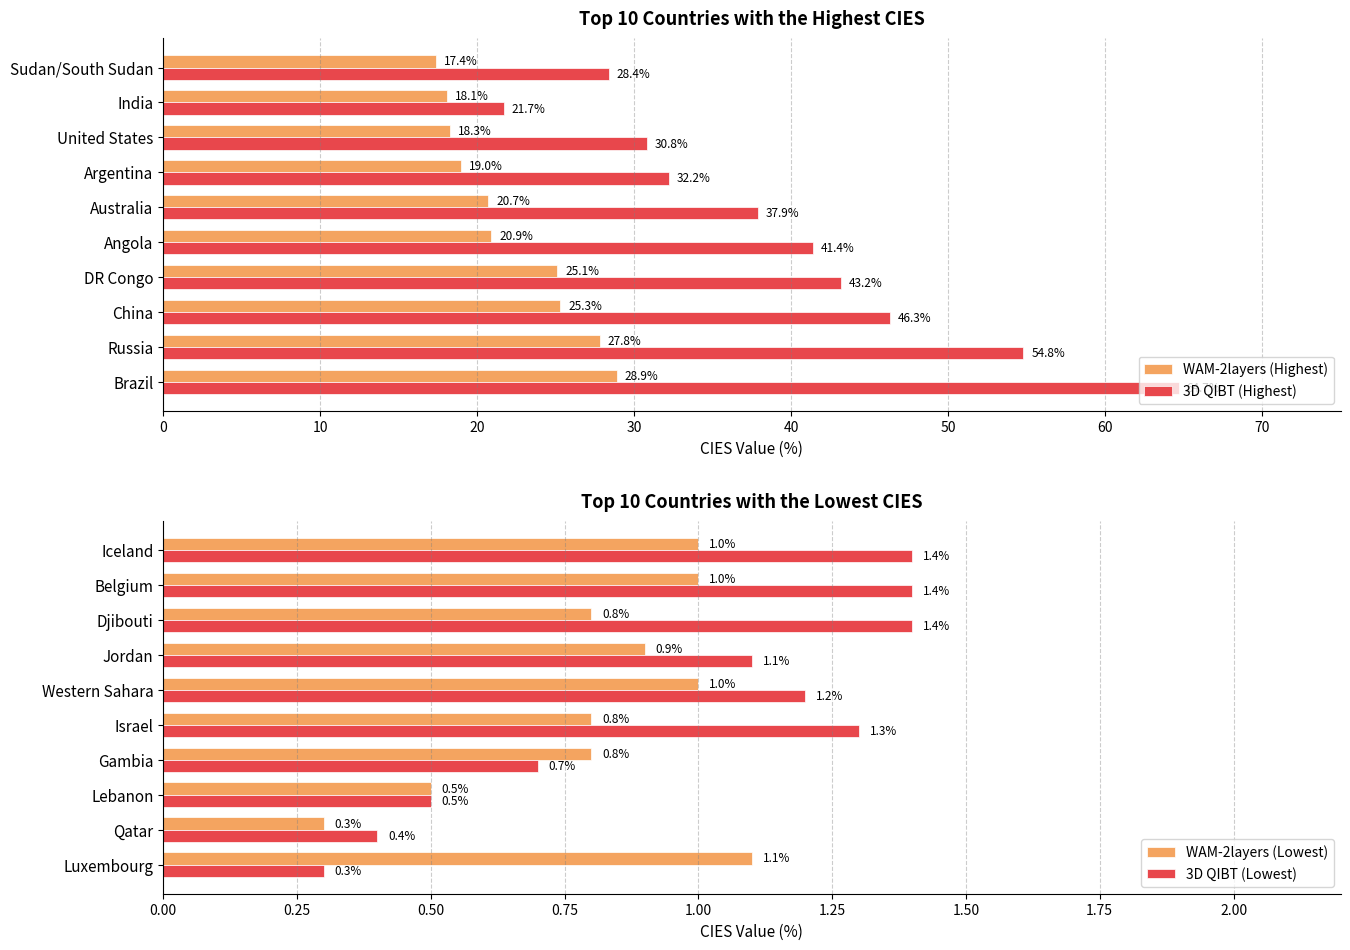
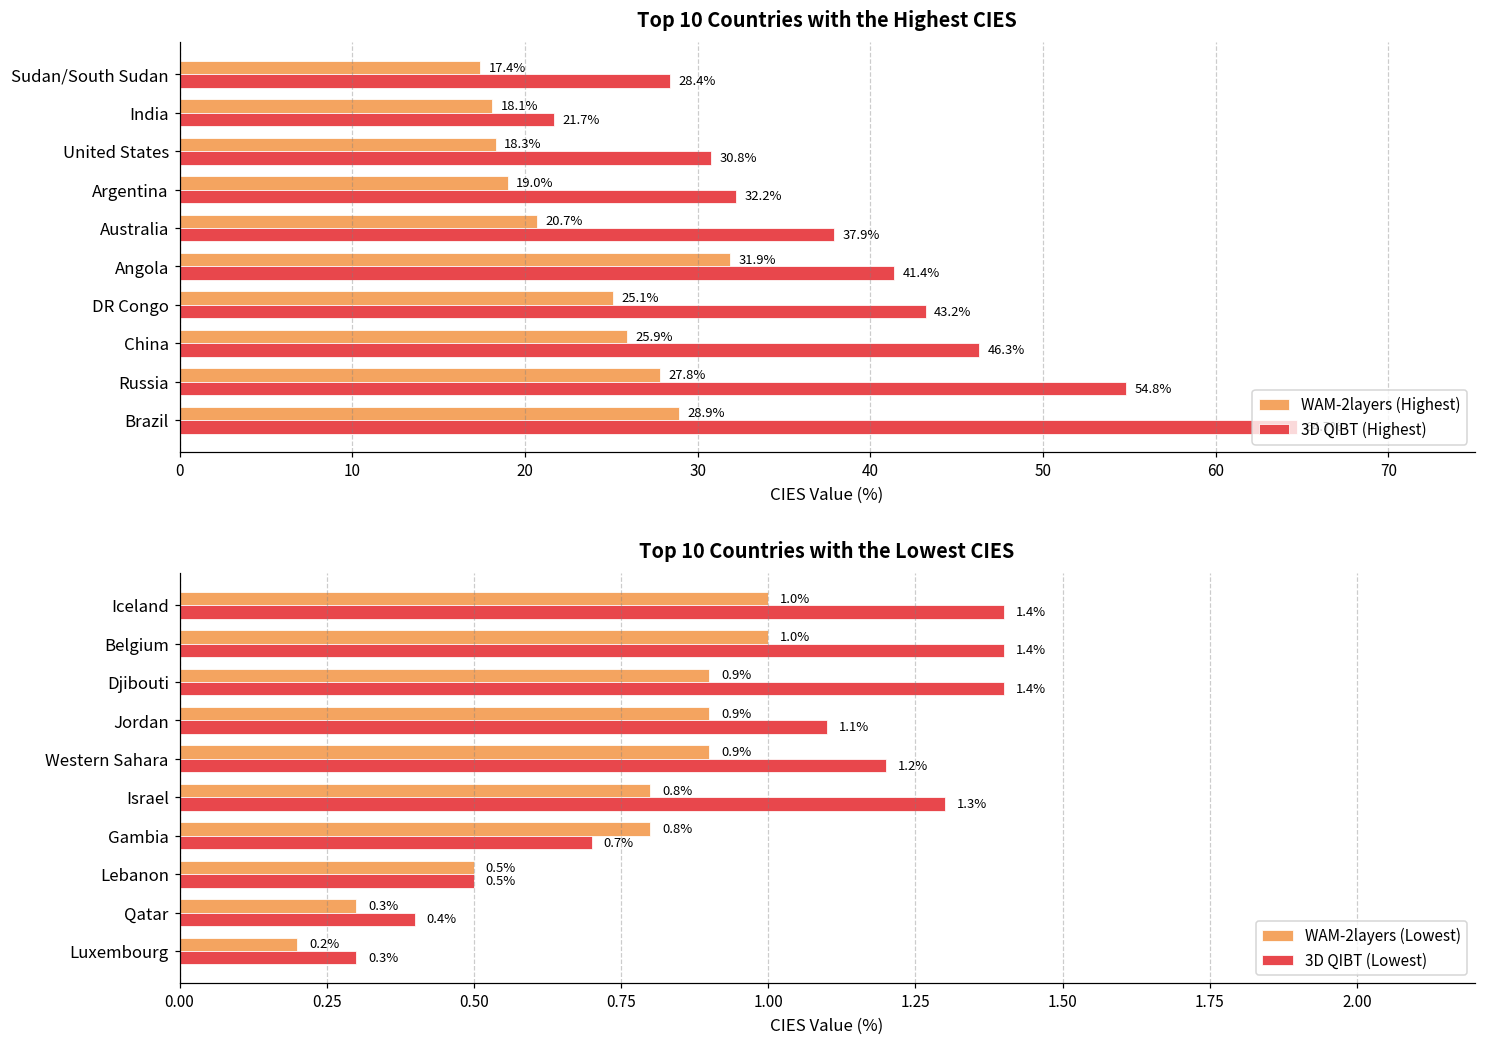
Top 10 Countries with the Highest CIES, WAM-2layers (Highest), Angola: 20.9% -> 31.9%
Top 10 Countries with the Highest CIES, WAM-2layers (Highest), China: 25.3% -> 25.9%
Top 10 Countries with the Lowest CIES, WAM-2layers (Lowest), Djibouti: 0.8% -> 0.9%
Top 10 Countries with the Lowest CIES, WAM-2layers (Lowest), Western Sahara: 1.0% -> 0.9%
Top 10 Countries with the Lowest CIES, WAM-2layers (Lowest), Luxembourg: 1.1% -> 0.2%
